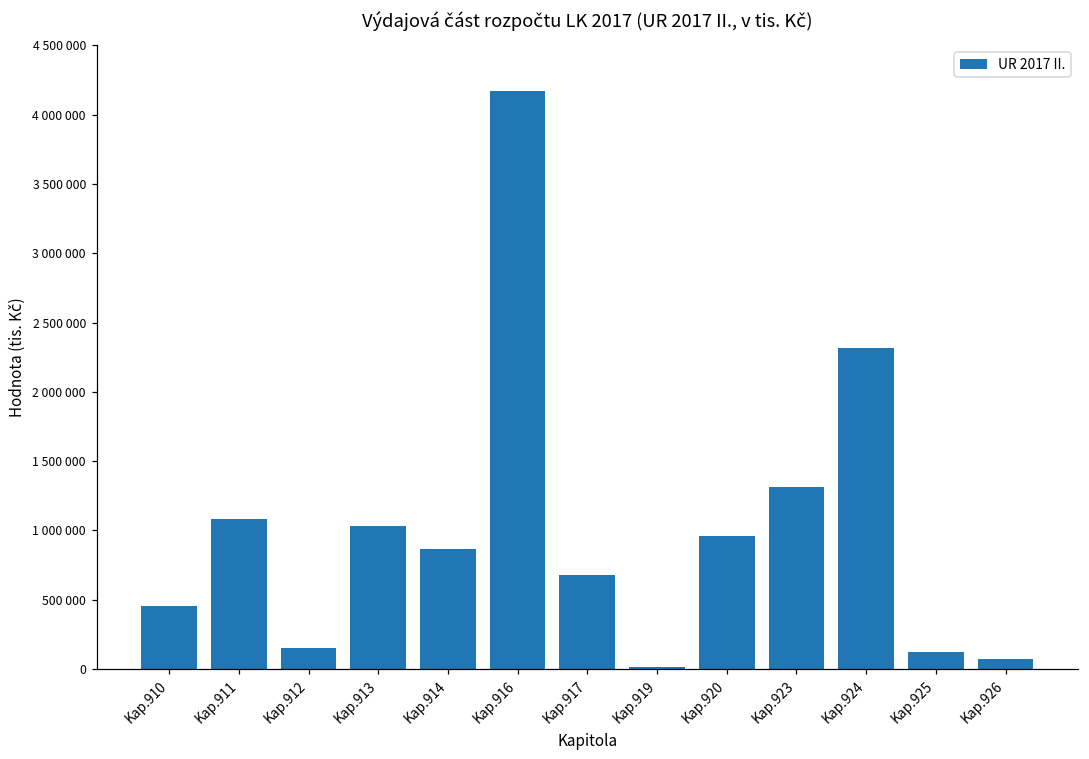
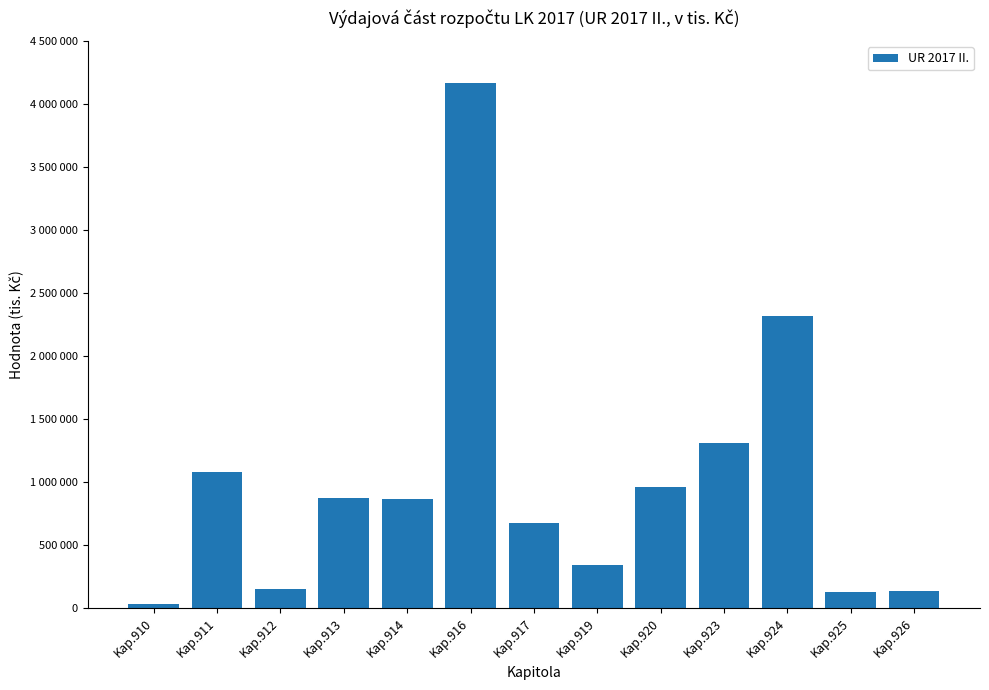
Kap.910: 450000 -> 30000
Kap.913: 1030000 -> 880000
Kap.919: 10000 -> 350000
Kap.926: 70000 -> 140000
